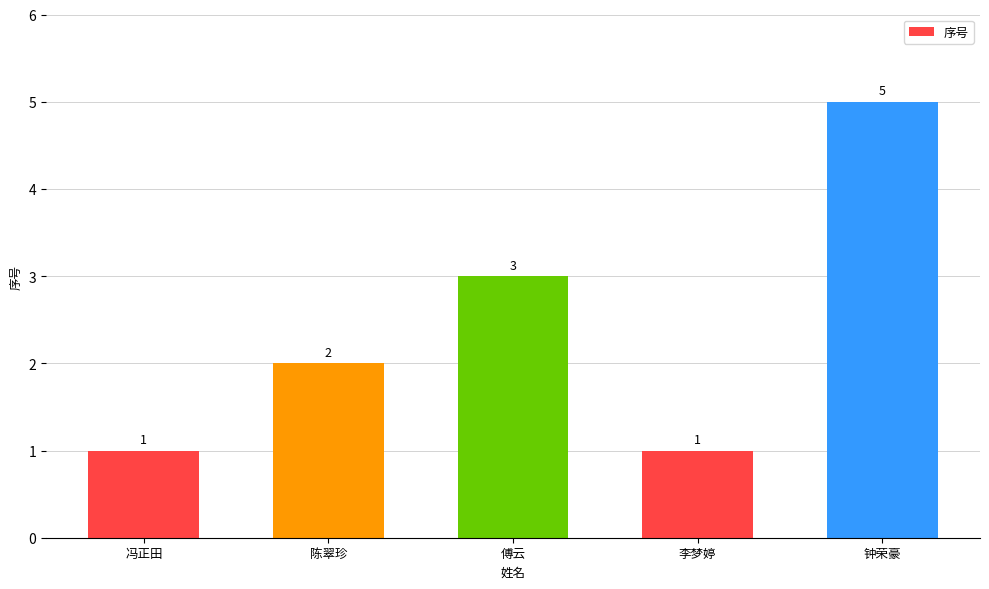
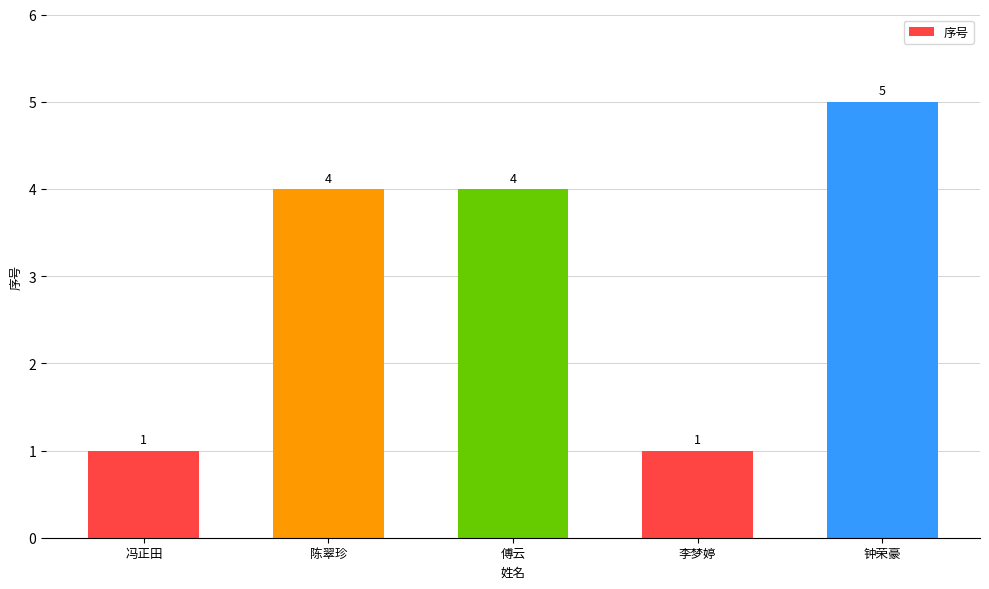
陈翠珍: 2 -> 4
傅云: 3 -> 4
